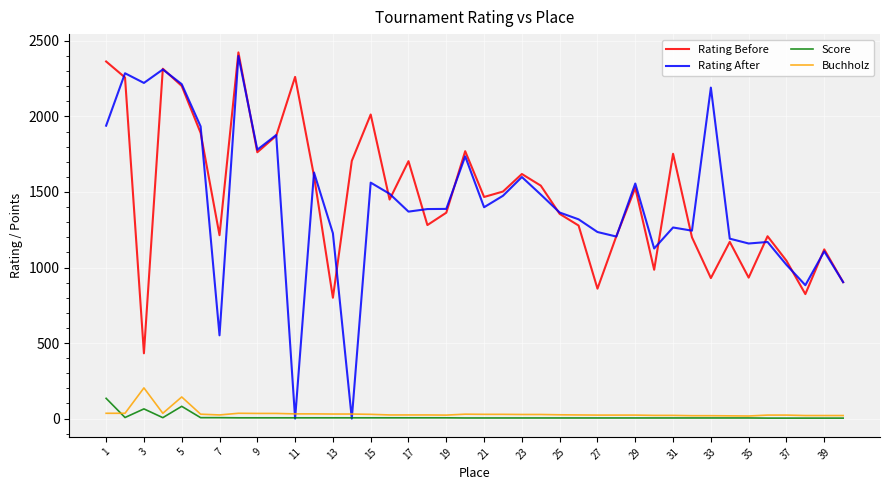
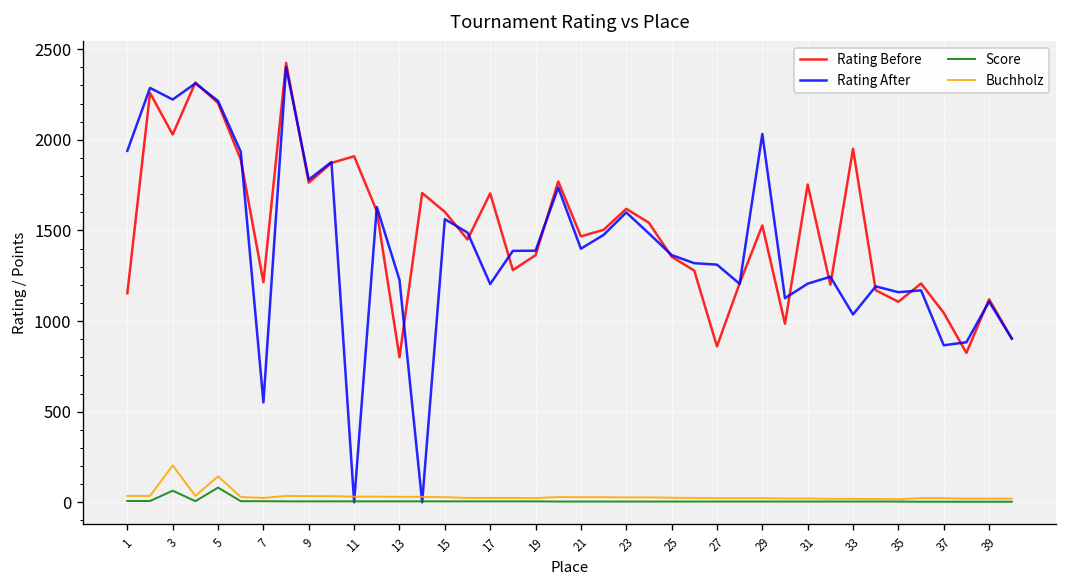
Rating Before, 1: 2360 -> 1150
Score, 1: 130 -> 10
Rating Before, 3: 430 -> 2030
Rating Before, 11: 2260 -> 1910
Rating Before, 15: 2010 -> 1600
Rating After, 17: 1370 -> 1200
Rating After, 27: 1240 -> 1310
Rating After, 29: 1560 -> 2030
Rating After, 31: 1270 -> 1210
Rating Before, 33: 930 -> 1950
Rating After, 33: 2190 -> 1040
Rating Before, 35: 930 -> 1110
Rating After, 37: 1020 -> 870
